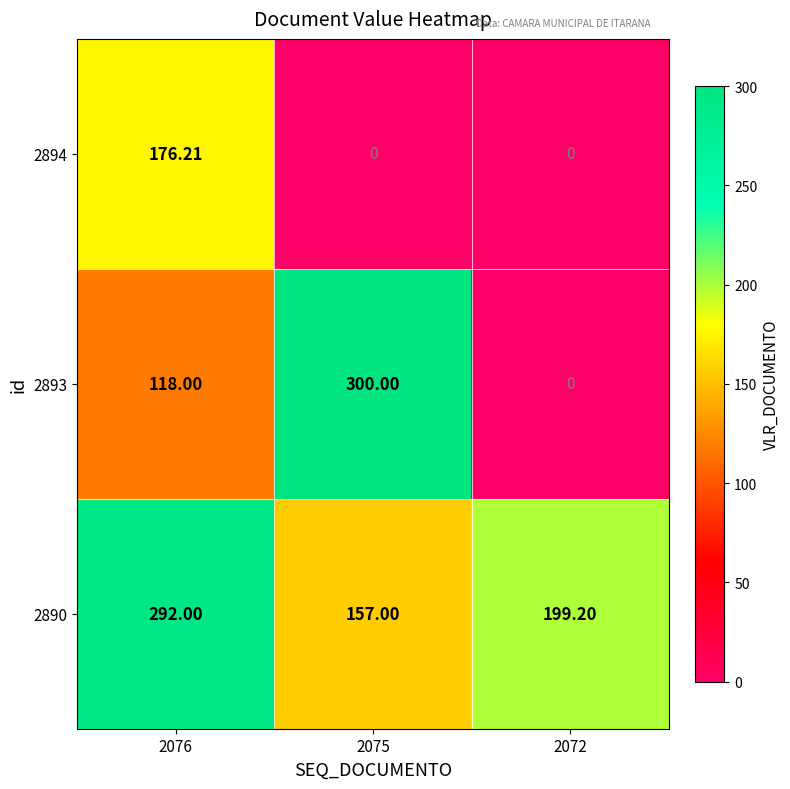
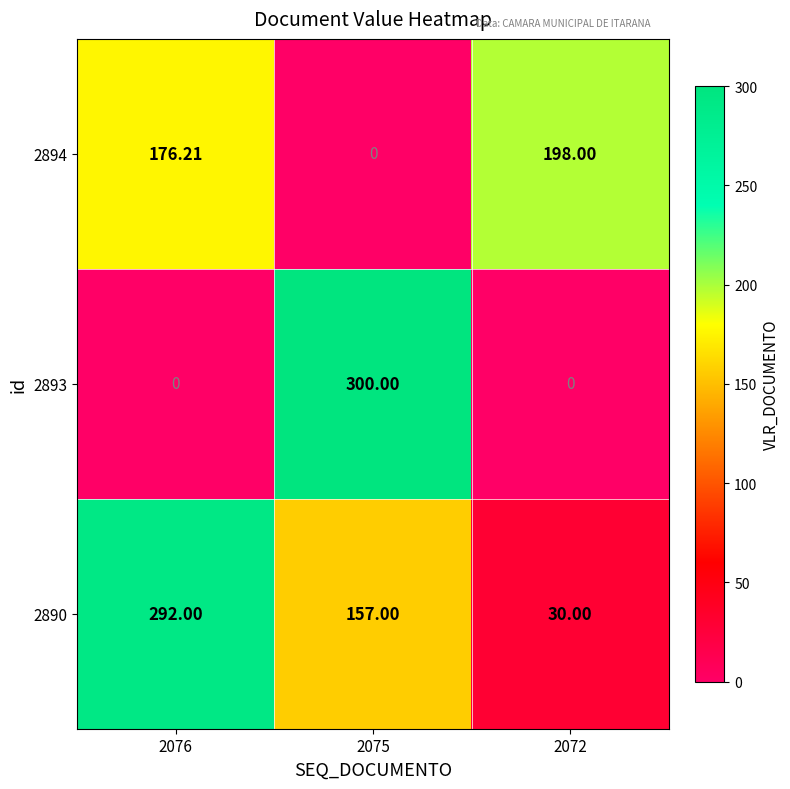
2894, 2072: 0 -> 198.00
2893, 2076: 118.00 -> 0
2890, 2072: 199.20 -> 30.00
